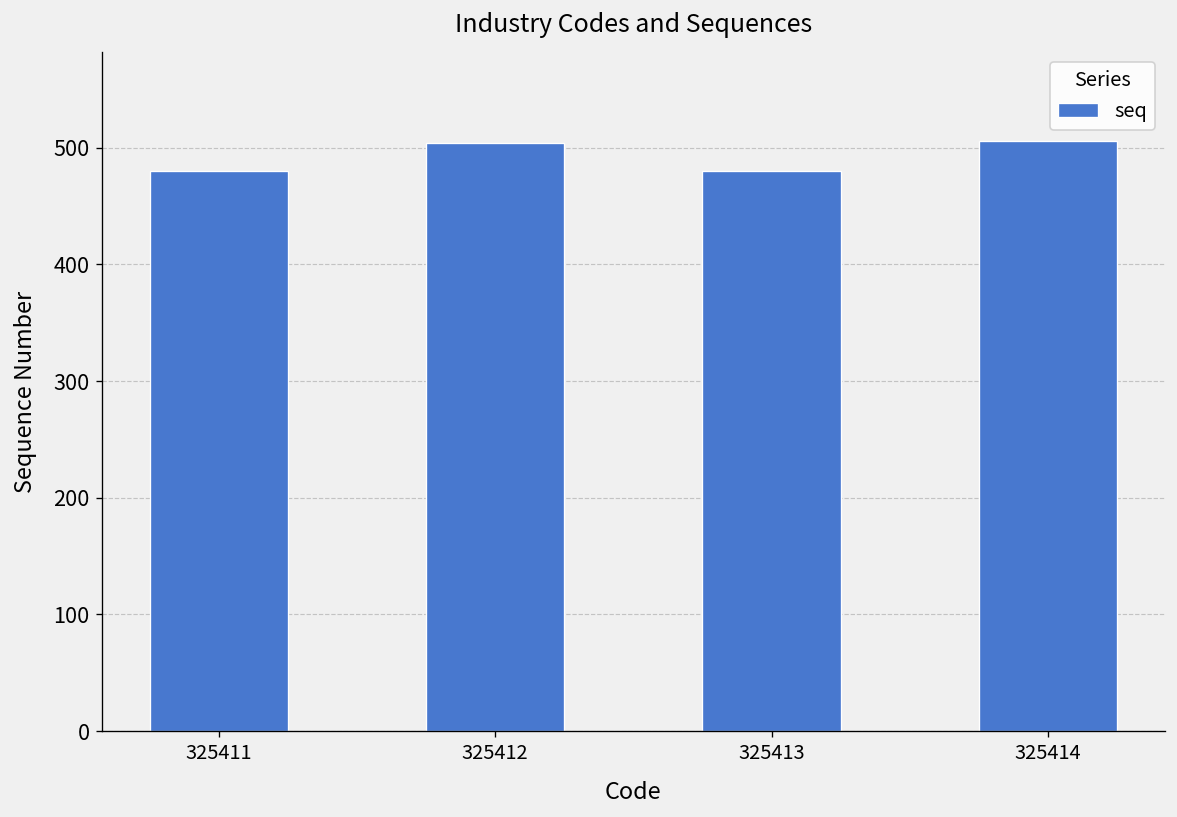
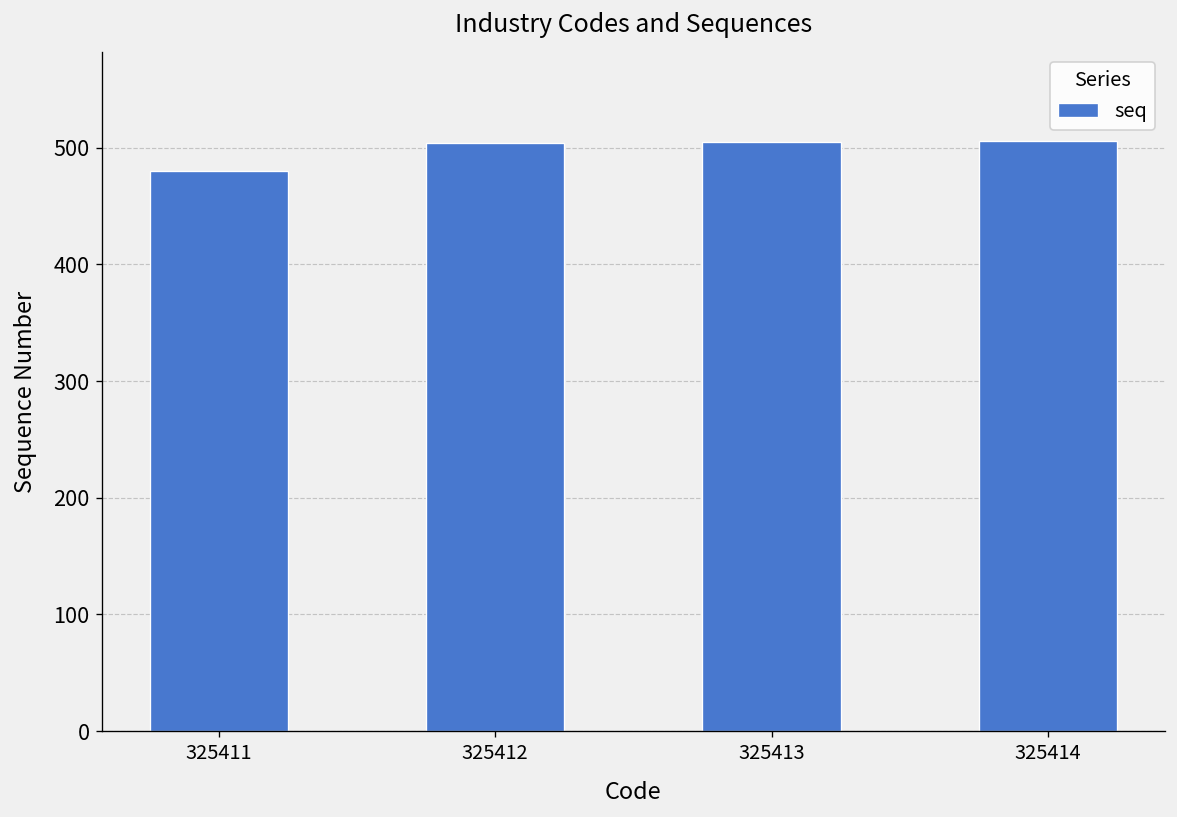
325413: 480 -> 510
